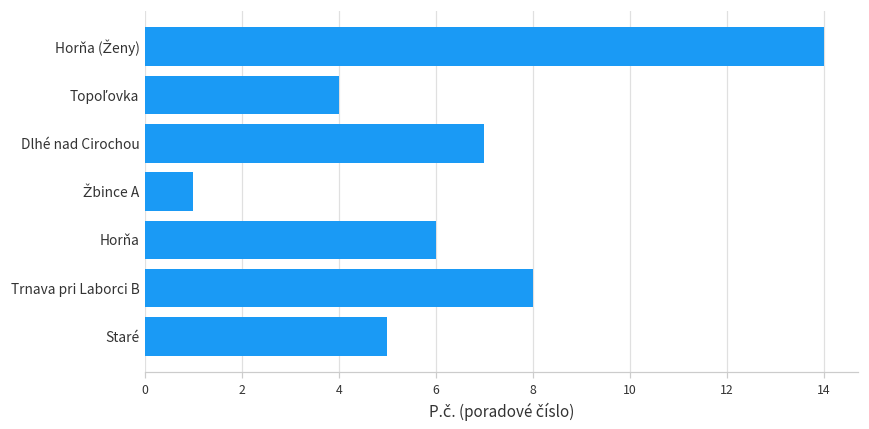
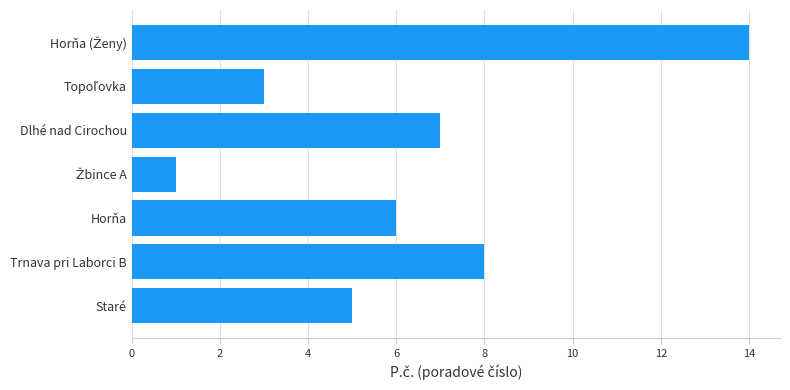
Topoľovka: 4 -> 3
